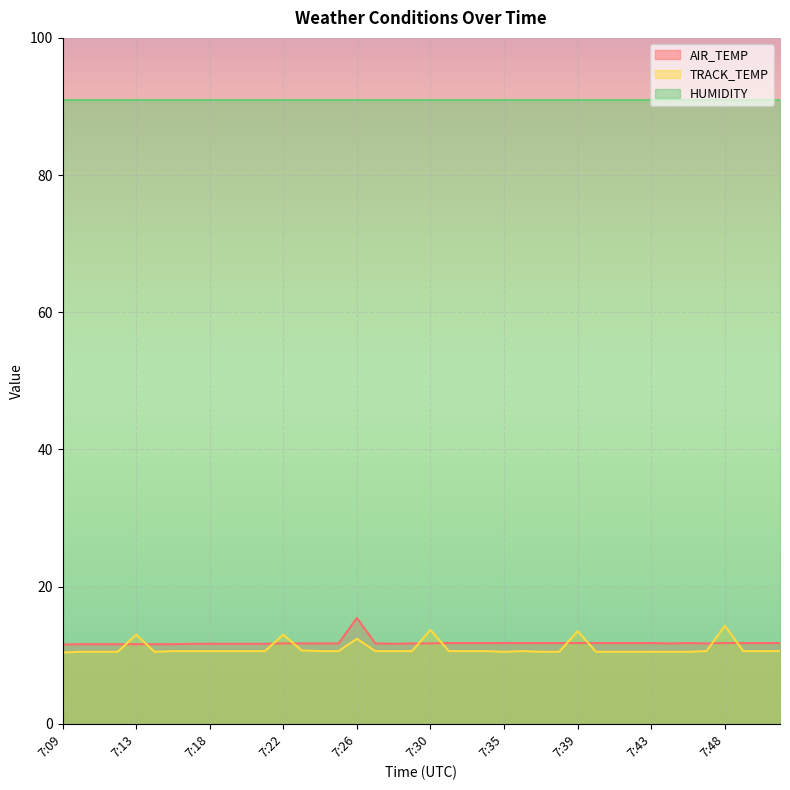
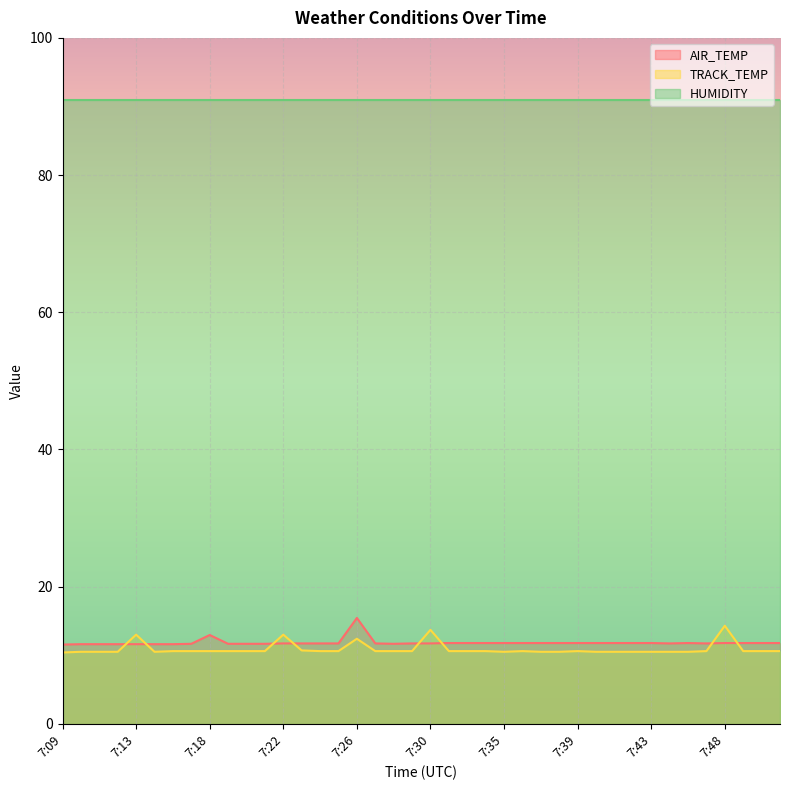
AIR_TEMP, 7:18: 12 -> 13
TRACK_TEMP, 7:39: 14 -> 11
